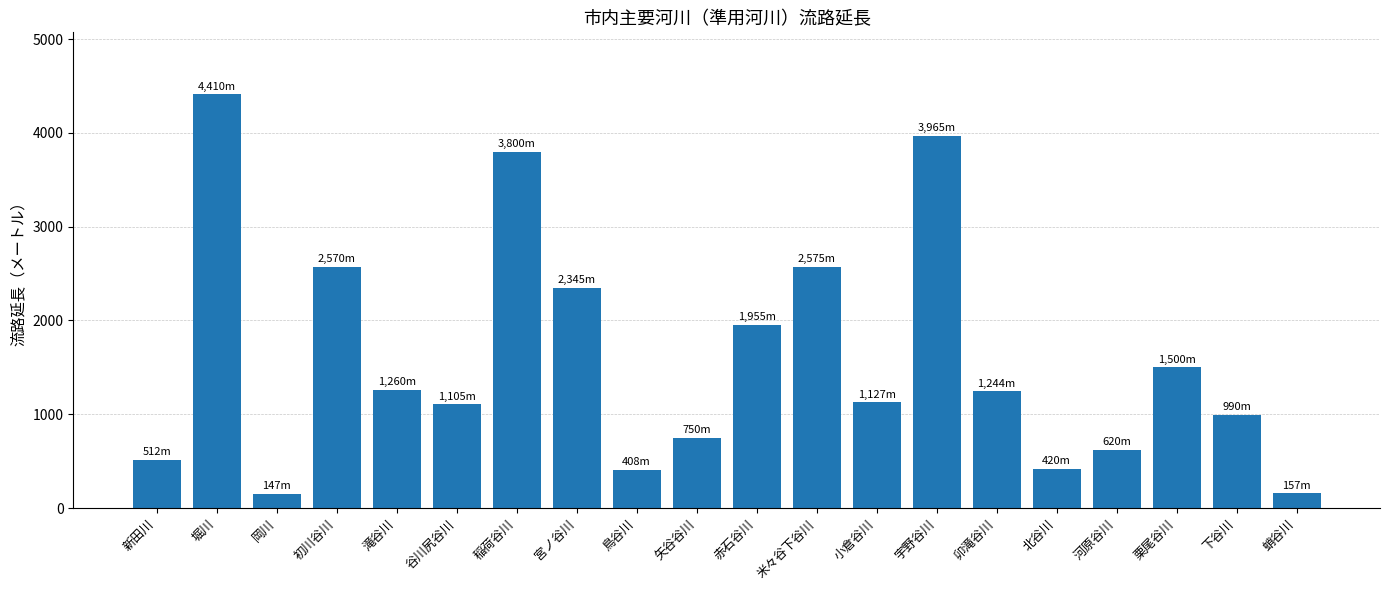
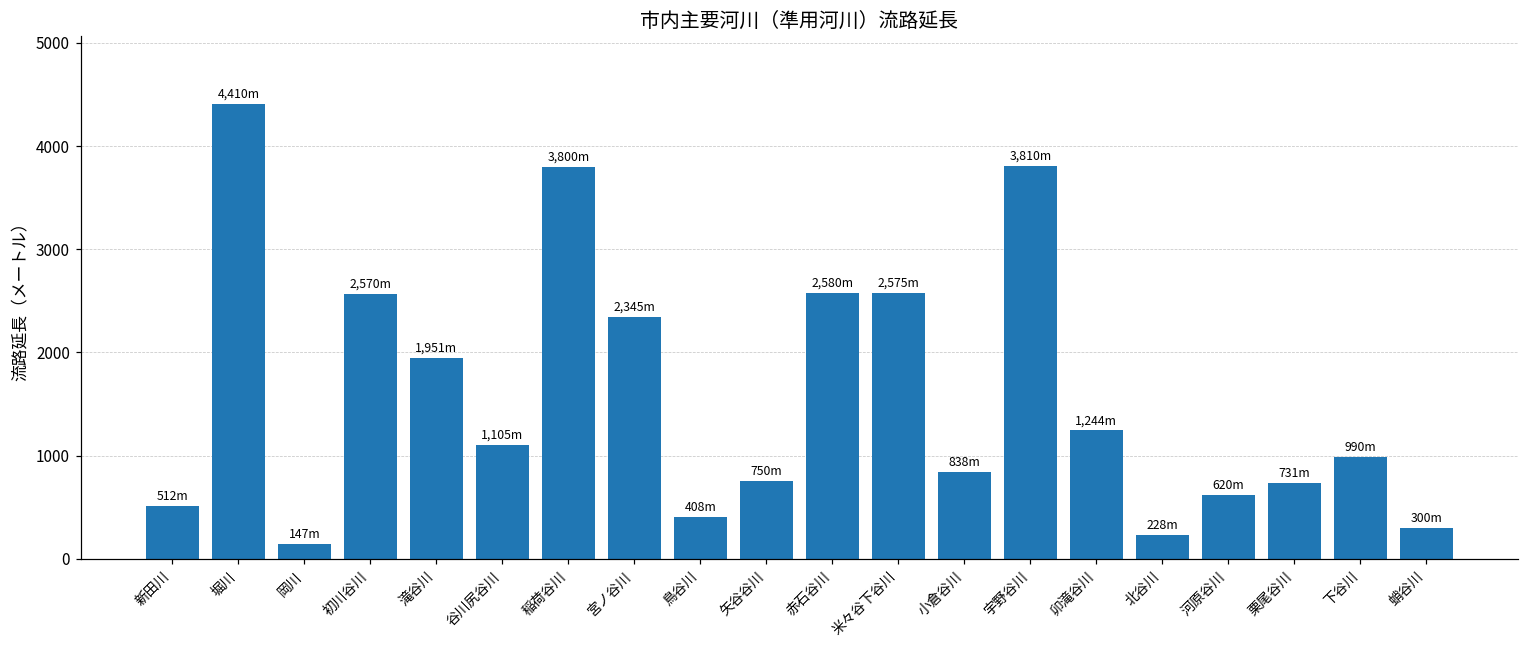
滝谷川: 1,260m -> 1,951m
赤石谷川: 1,955m -> 2,580m
小倉谷川: 1,127m -> 838m
宇野谷川: 3,965m -> 3,810m
北谷川: 420m -> 228m
栗尾谷川: 1,500m -> 731m
蛸谷川: 157m -> 300m
